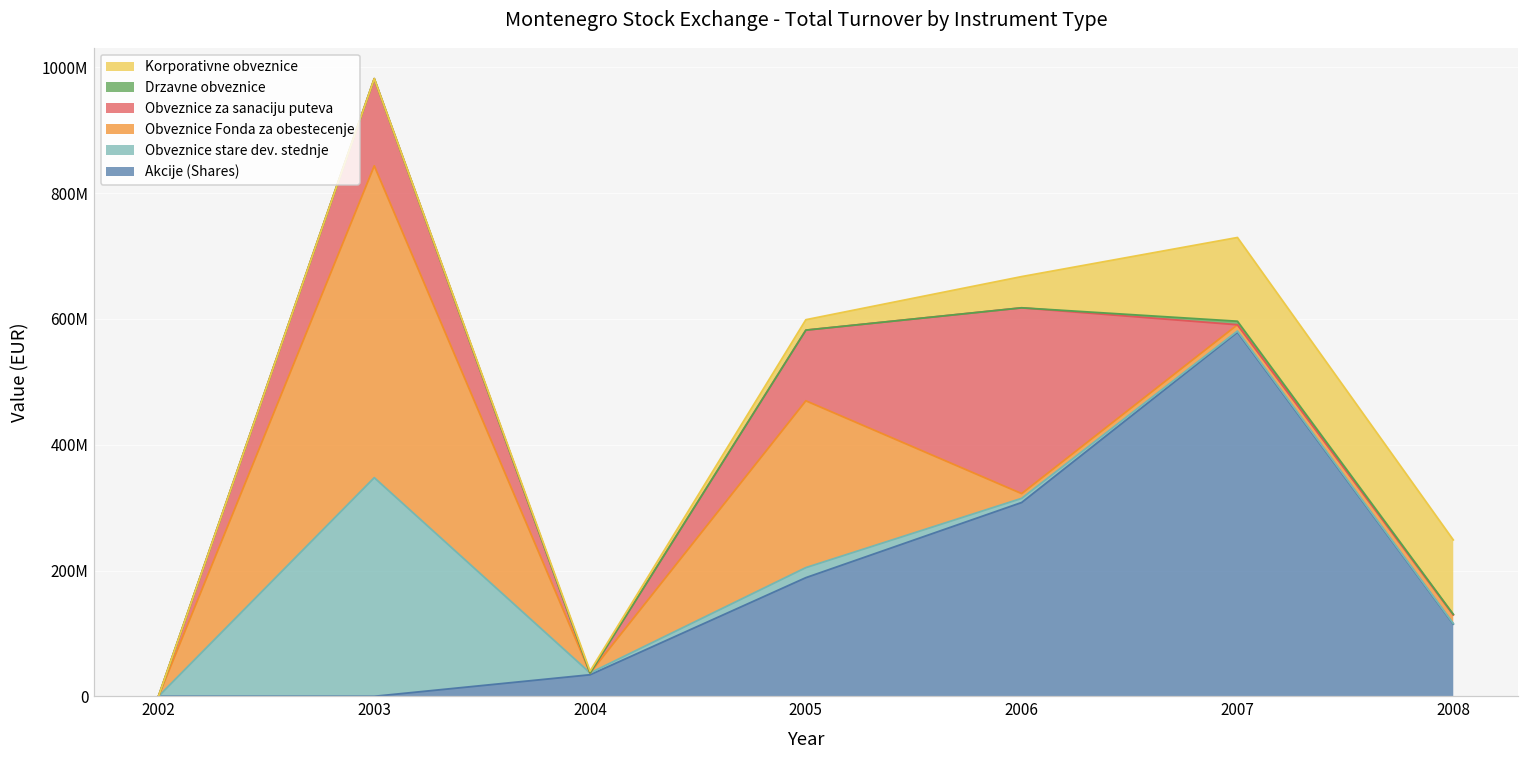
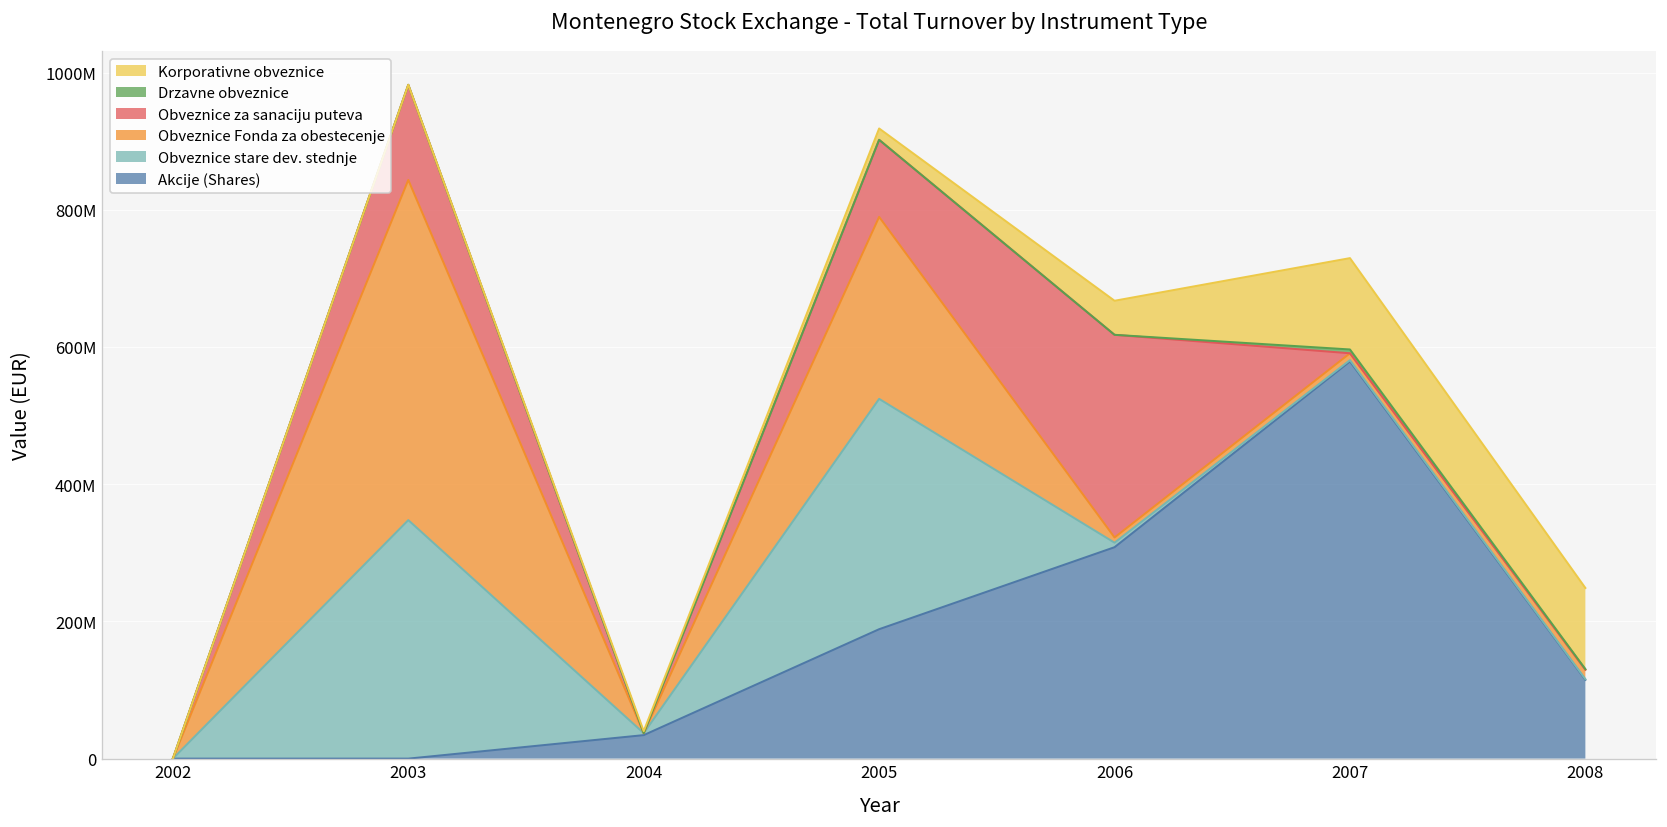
Obveznice stare dev. stednje, 2005: 20000000 -> 340000000
